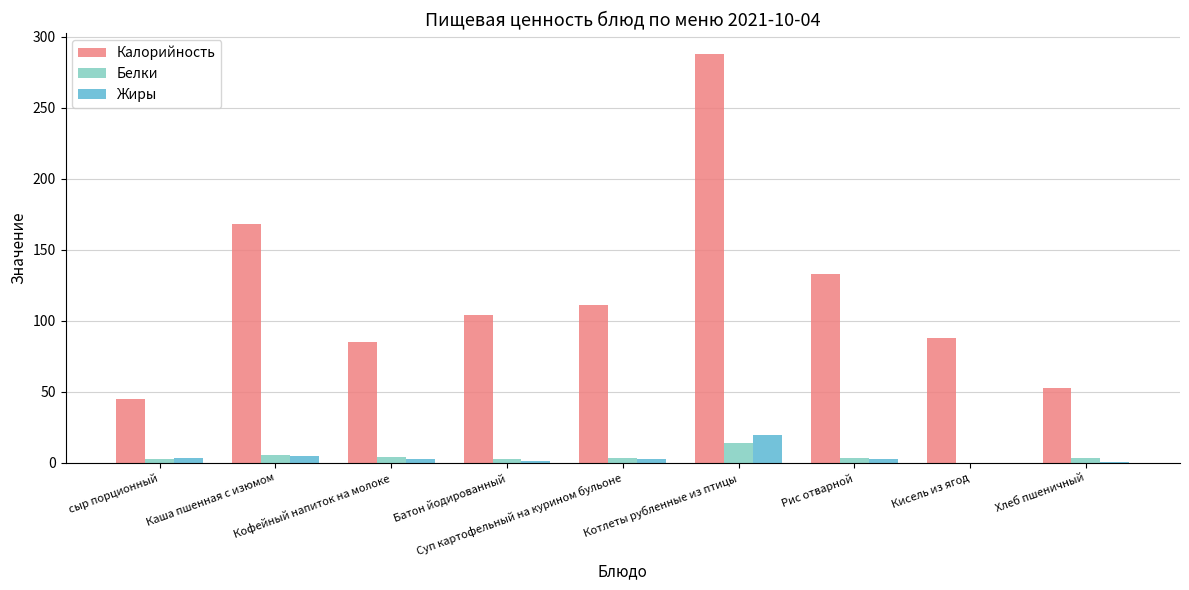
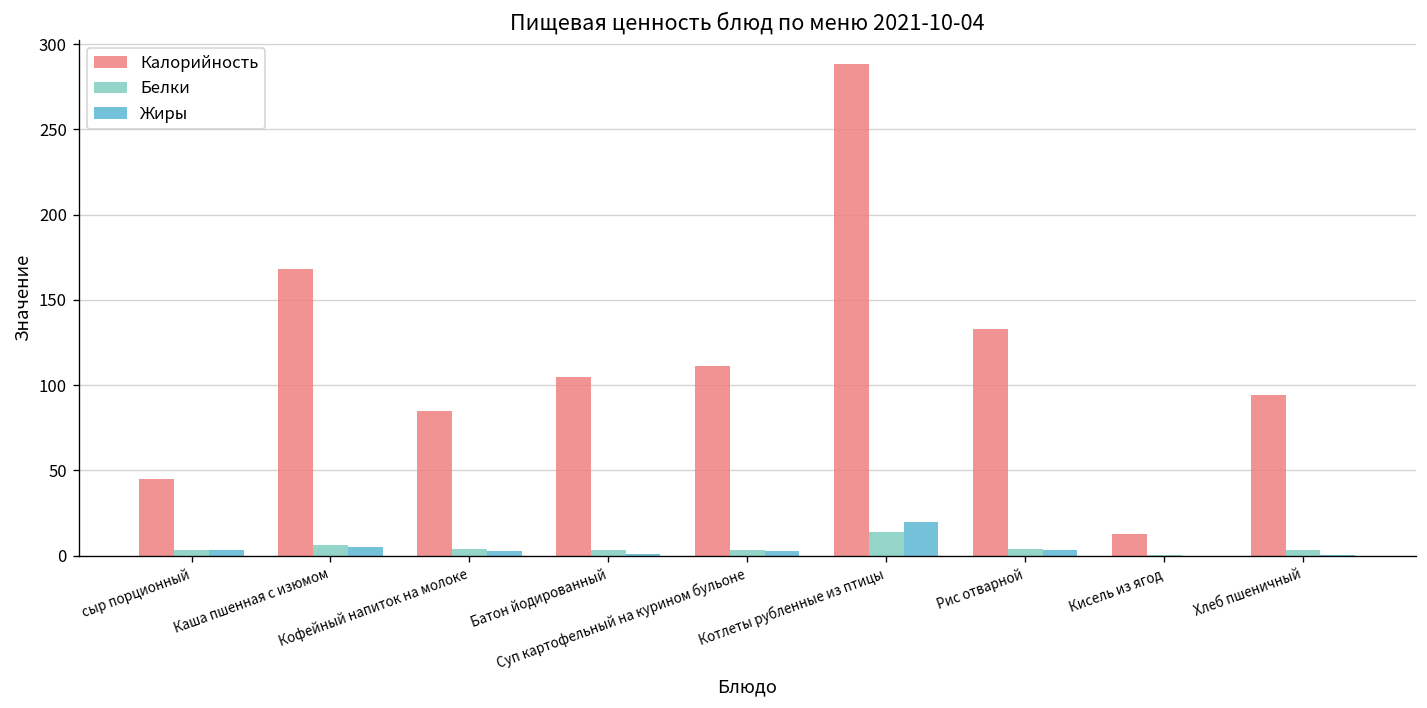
Калорийность, Кисель из ягод: 88 -> 13
Калорийность, Хлеб пшеничный: 53 -> 94
